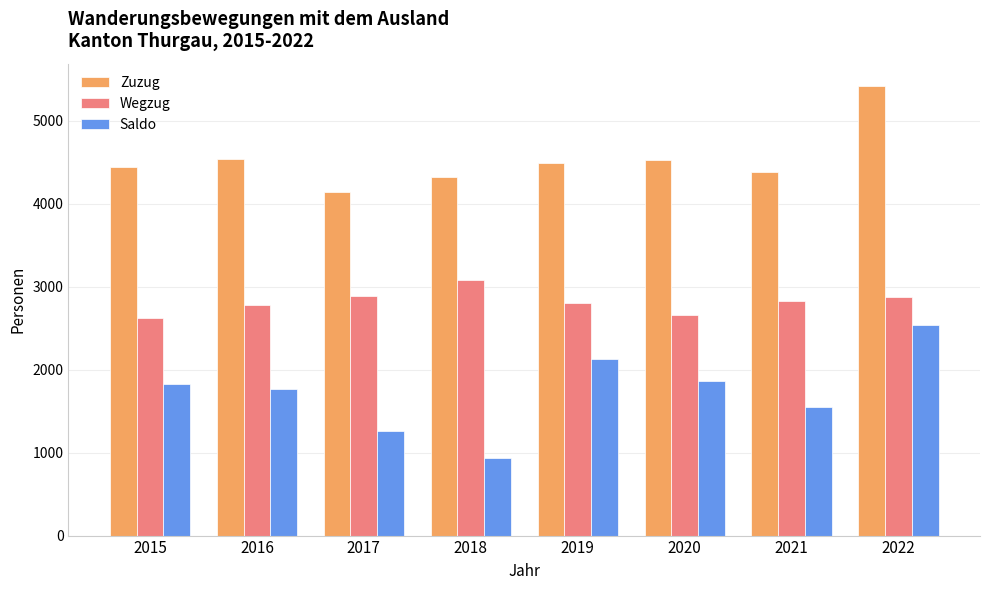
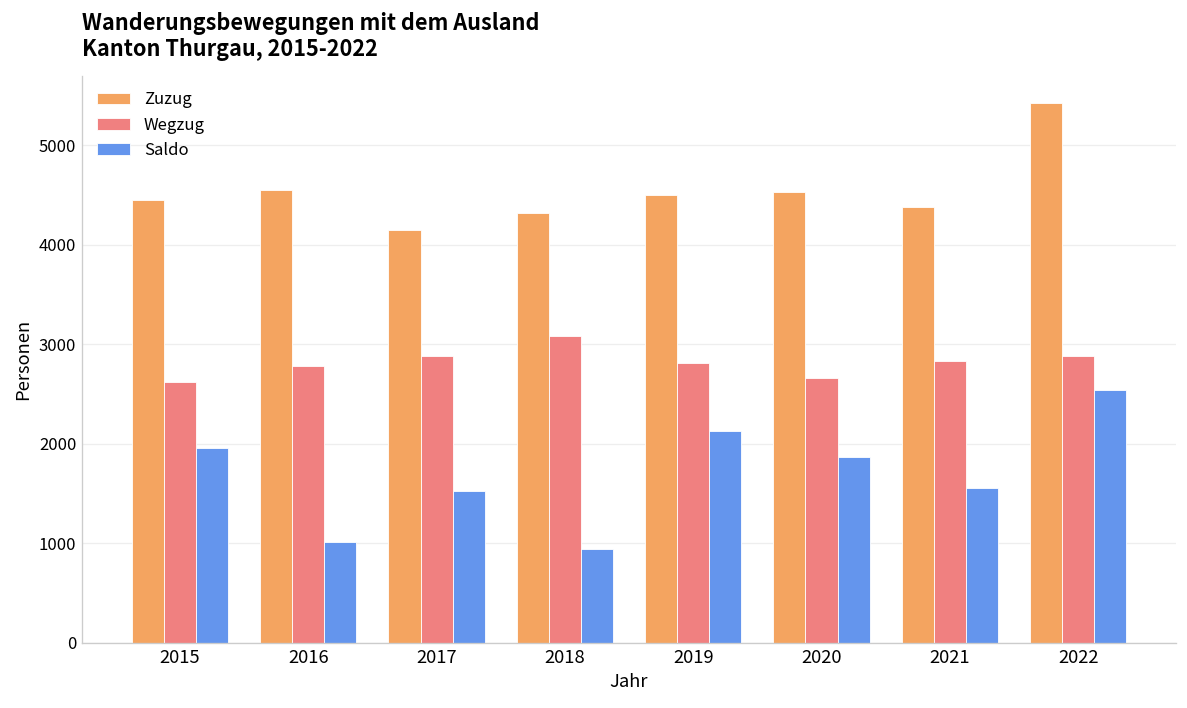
Saldo, 2015: 1800 -> 2000
Saldo, 2016: 1800 -> 1000
Saldo, 2017: 1300 -> 1500
